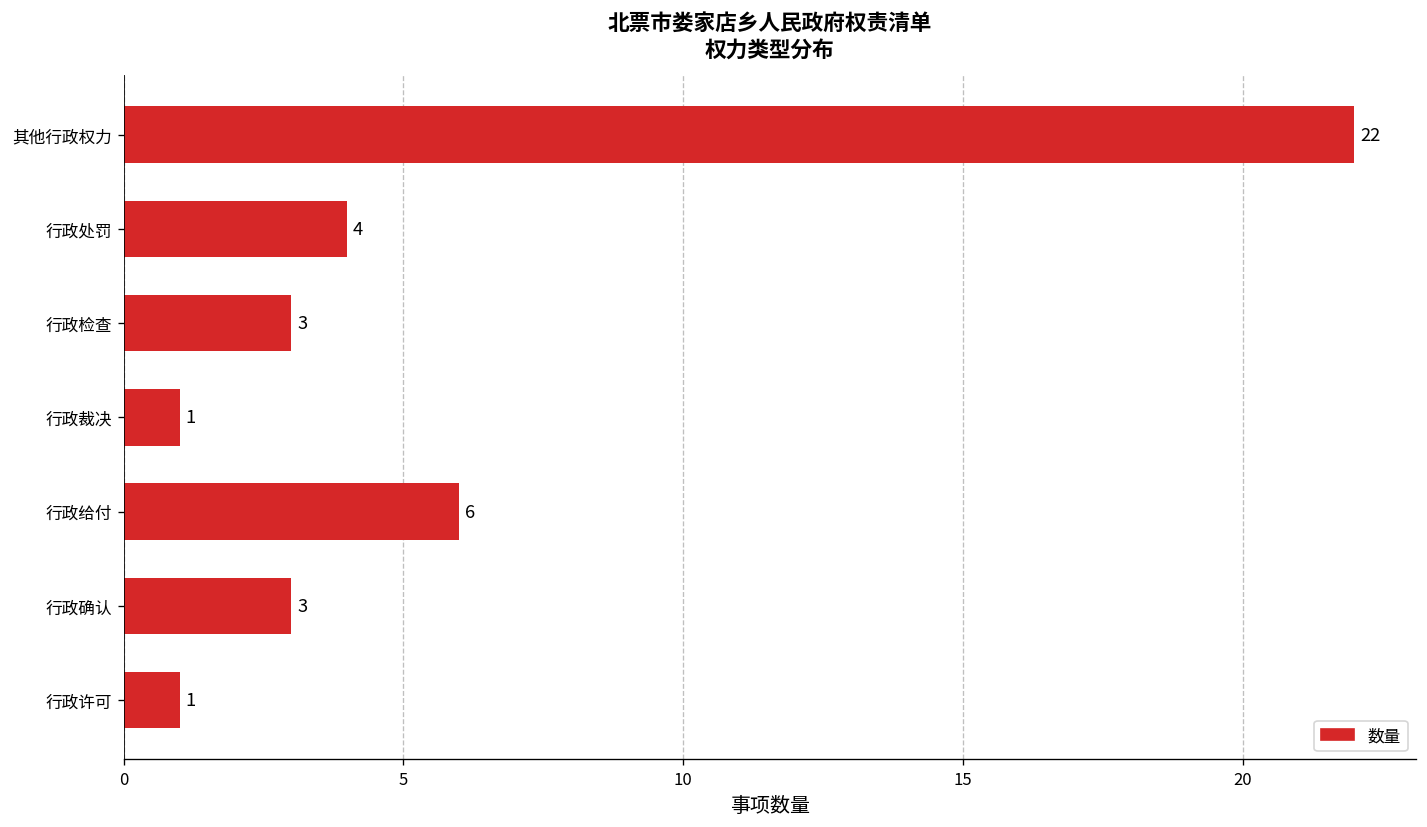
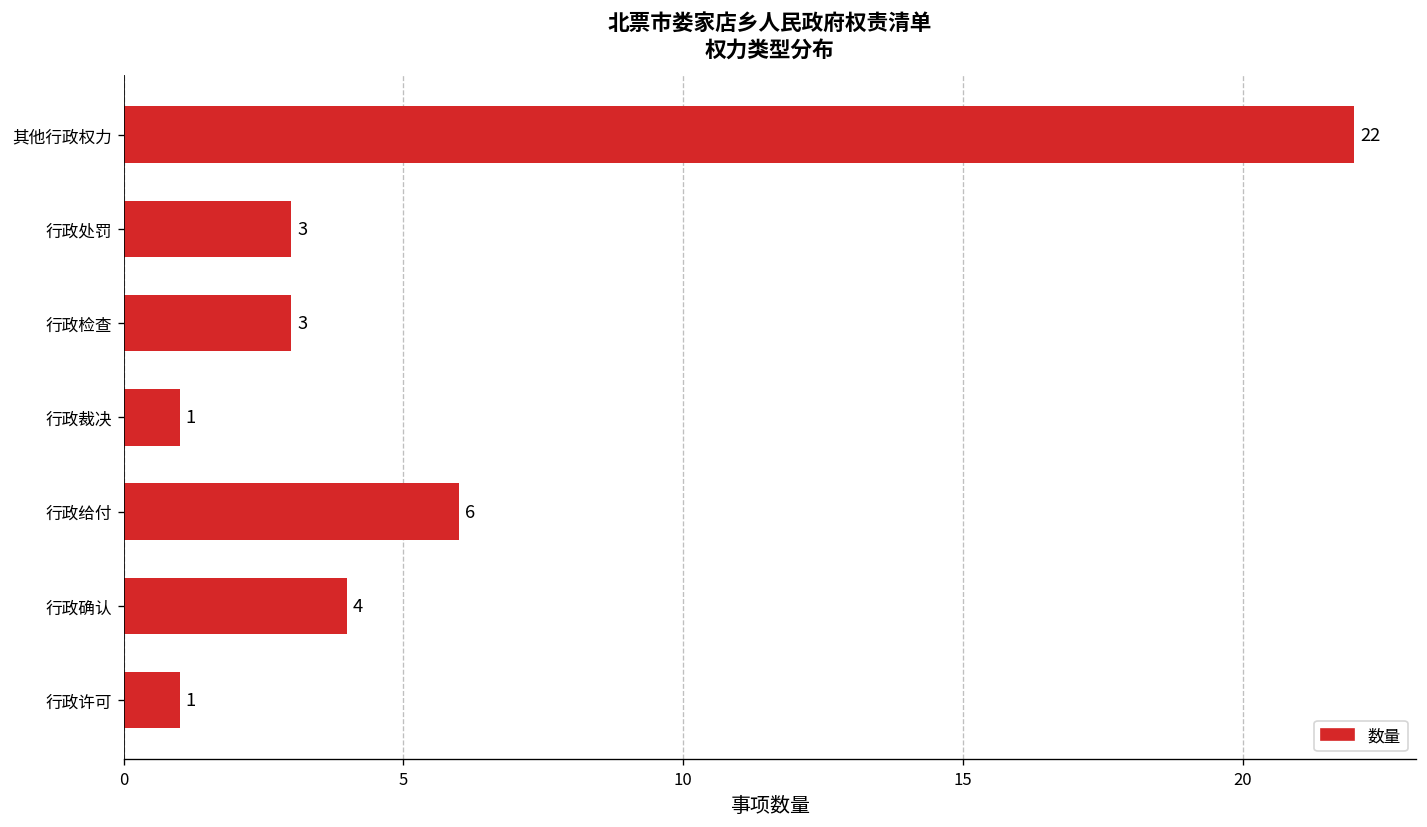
行政处罚: 4 -> 3
行政确认: 3 -> 4
